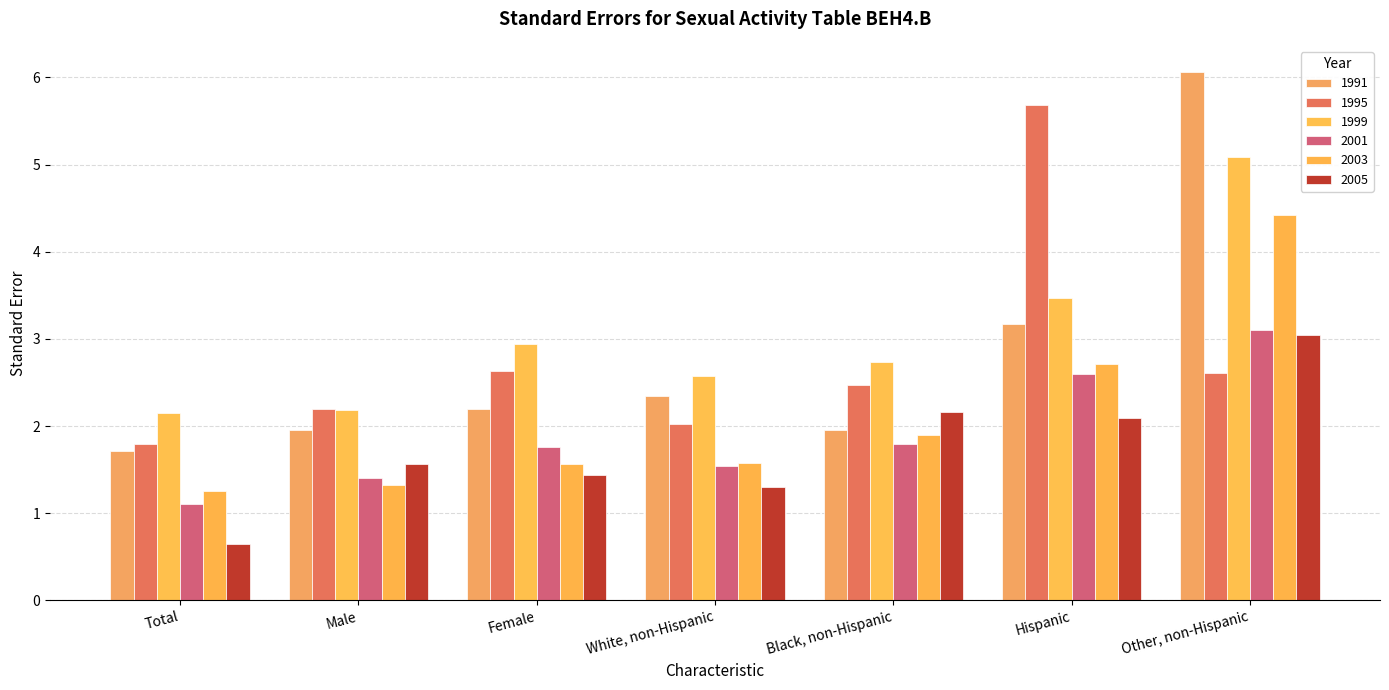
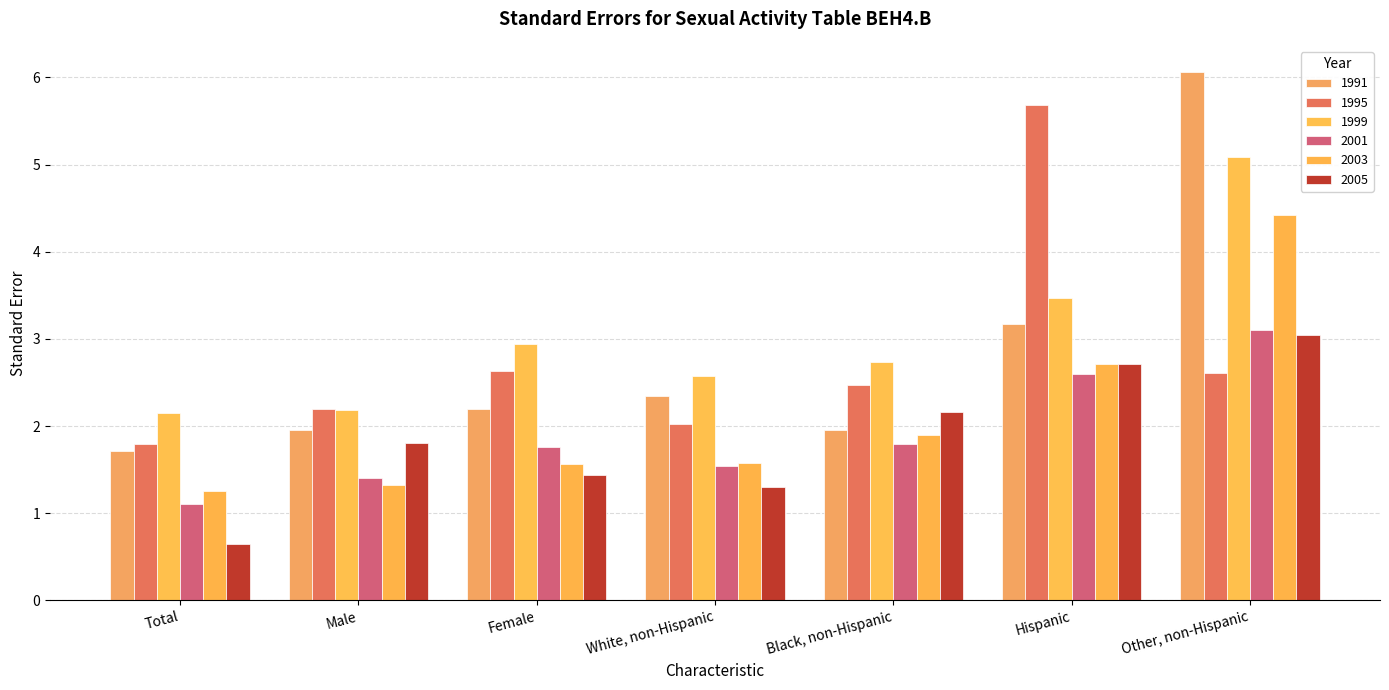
2005, Male: 1.6 -> 1.8
2005, Hispanic: 2.1 -> 2.7
